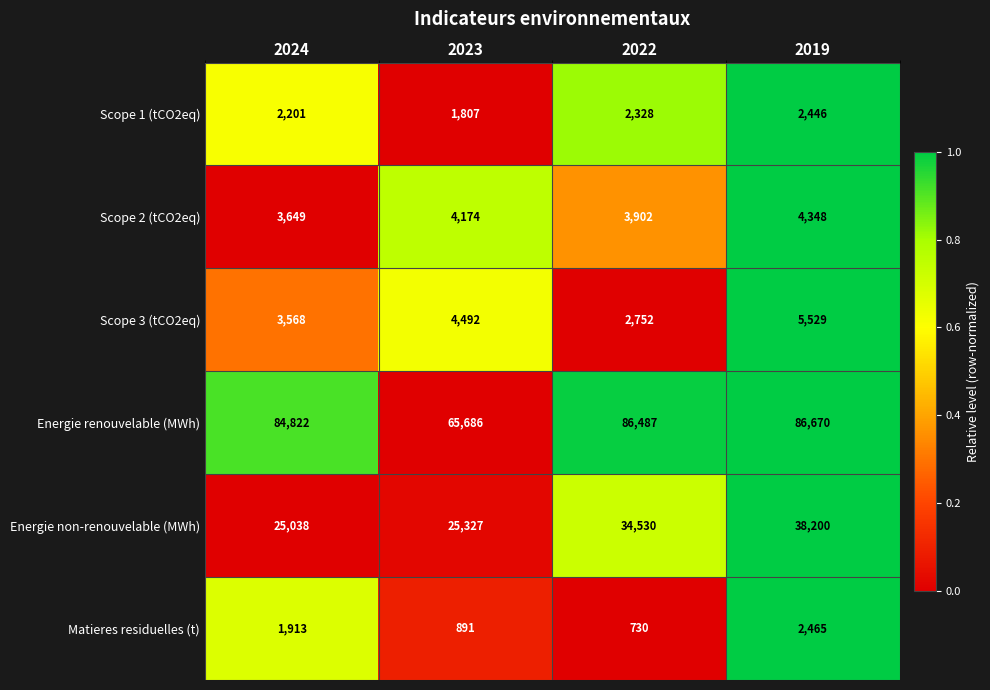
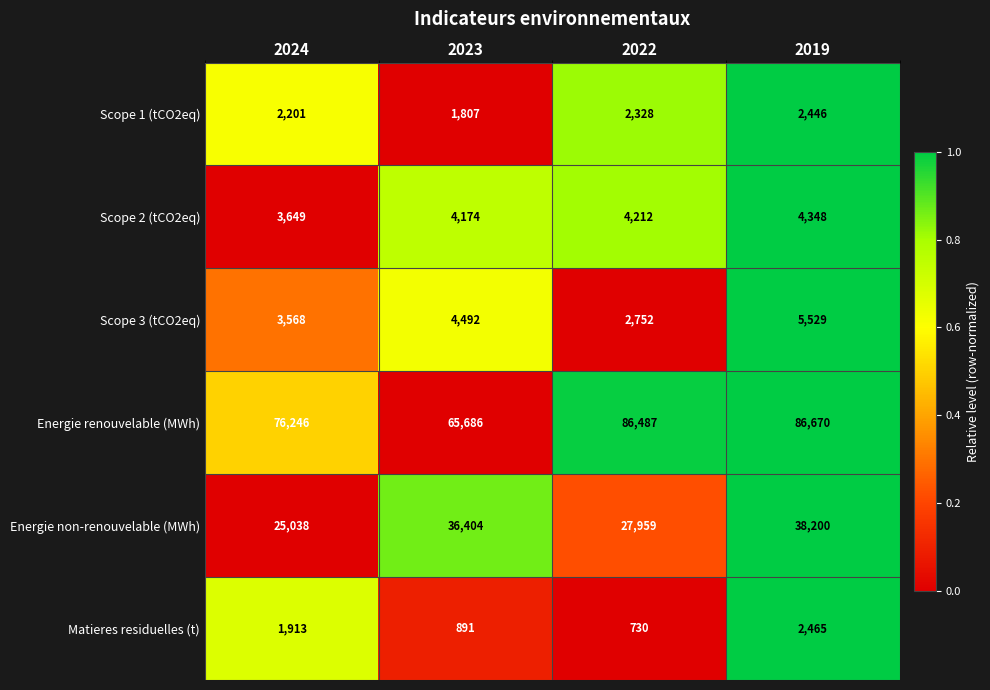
Scope 2 (tCO2eq), 2022: 3,902 -> 4,212
Energie renouvelable (MWh), 2024: 84,822 -> 76,246
Energie non-renouvelable (MWh), 2023: 25,327 -> 36,404
Energie non-renouvelable (MWh), 2022: 34,530 -> 27,959
